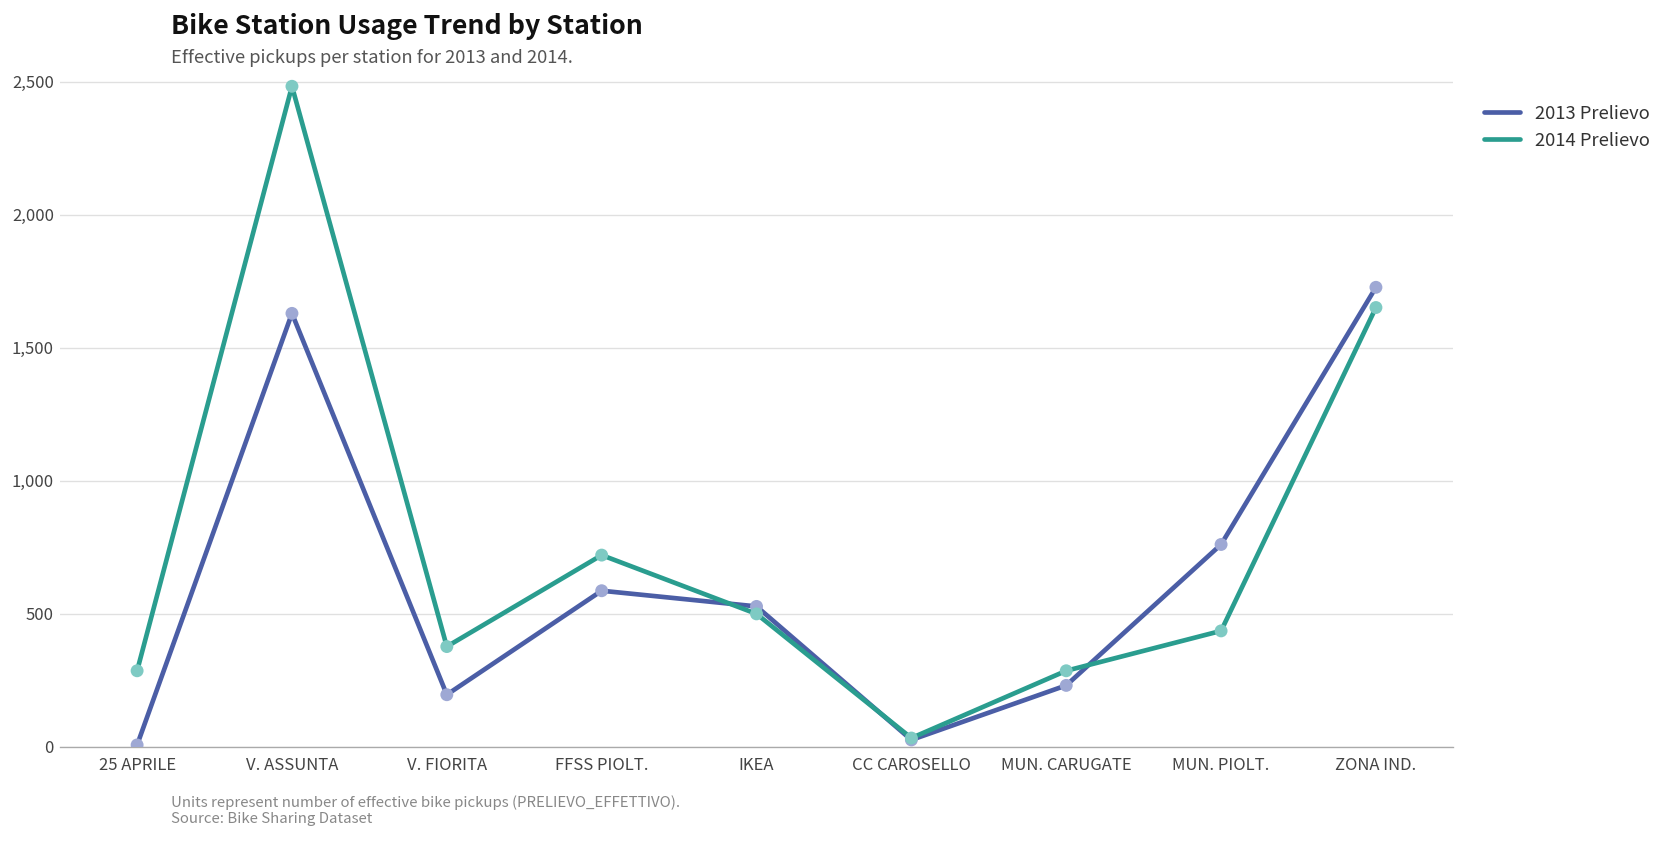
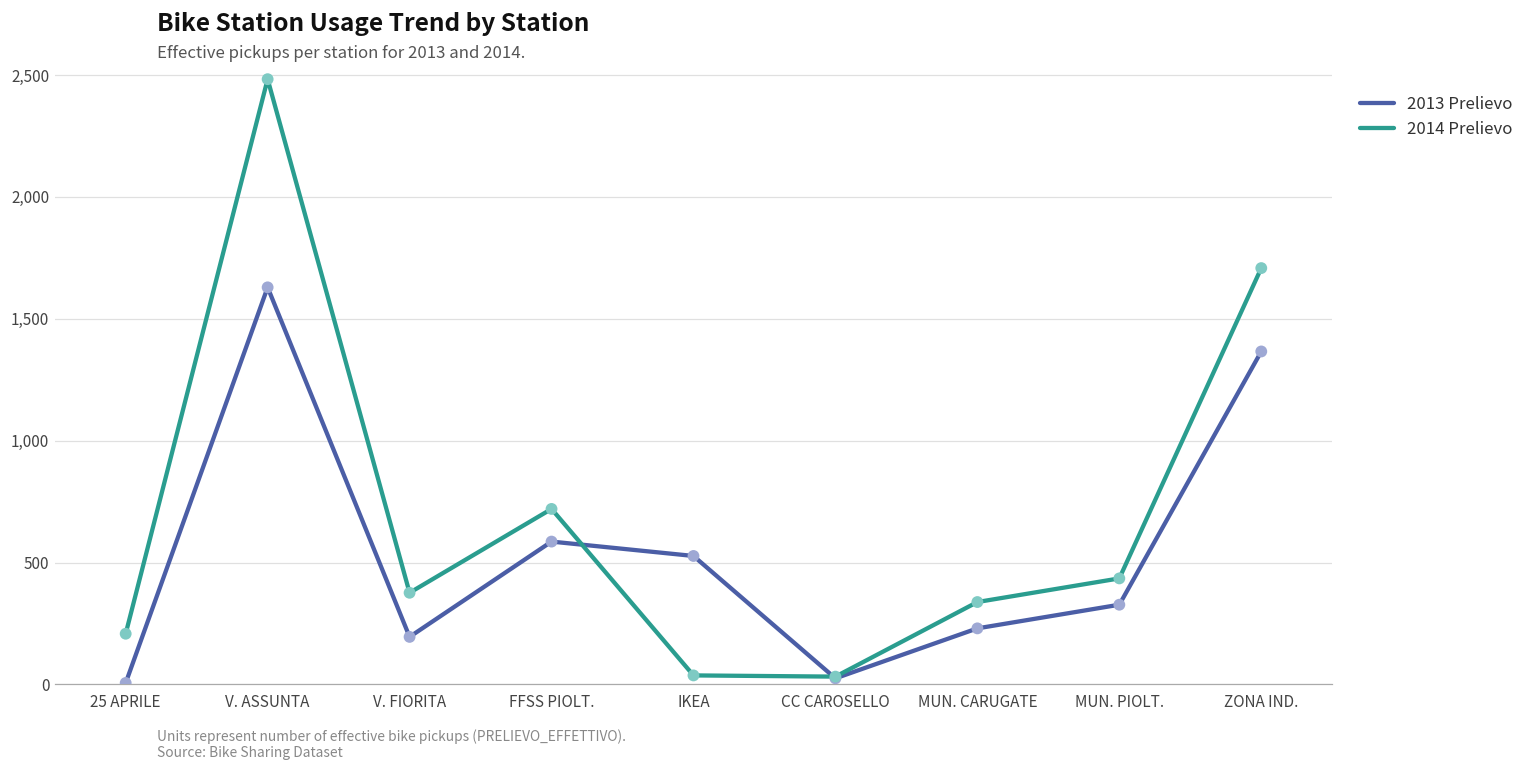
2014 Prelievo, 25 APRILE: 290 -> 210
2014 Prelievo, IKEA: 500 -> 40
2014 Prelievo, MUN. CARUGATE: 290 -> 340
2013 Prelievo, MUN. PIOLT.: 760 -> 330
2013 Prelievo, ZONA IND.: 1,730 -> 1,370
2014 Prelievo, ZONA IND.: 1,650 -> 1,710
